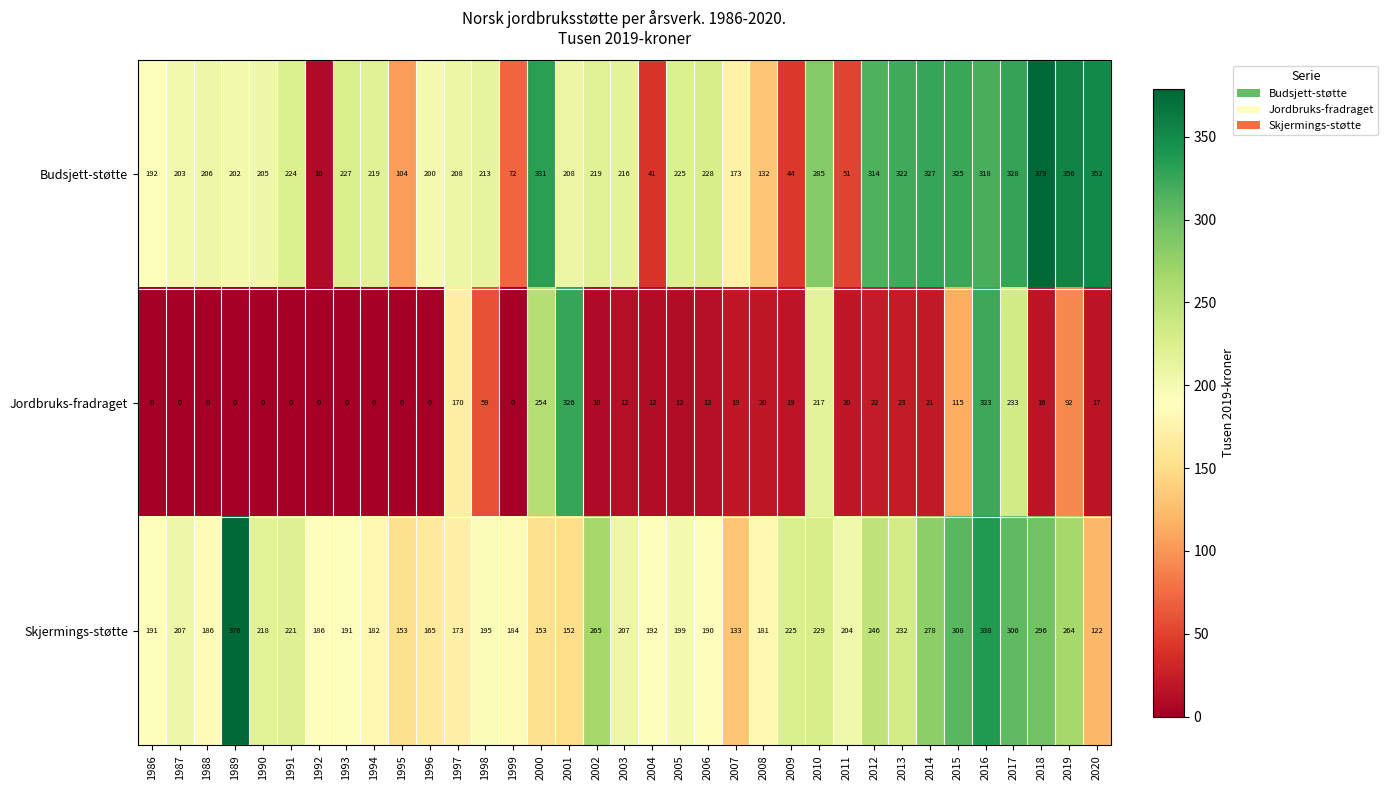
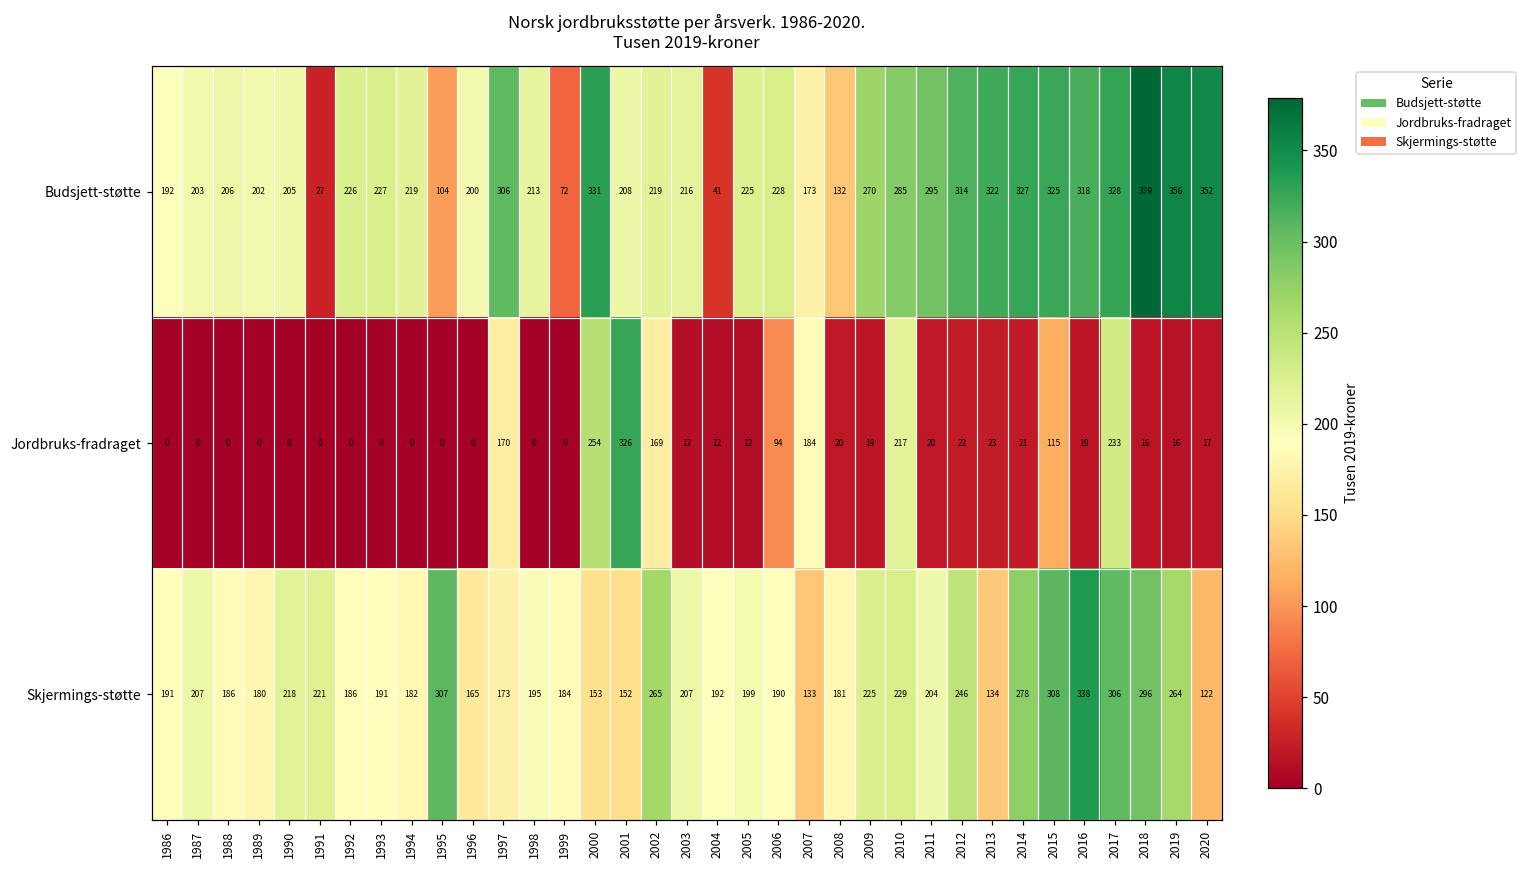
Budsjett-støtte, 1991: 224 -> 27
Budsjett-støtte, 1992: 10 -> 226
Budsjett-støtte, 1997: 208 -> 306
Budsjett-støtte, 2009: 44 -> 270
Budsjett-støtte, 2011: 51 -> 295
Jordbruks-fradraget, 1998: 59 -> 0
Jordbruks-fradraget, 2002: 10 -> 169
Jordbruks-fradraget, 2006: 12 -> 94
Jordbruks-fradraget, 2007: 19 -> 184
Jordbruks-fradraget, 2016: 323 -> 19
Jordbruks-fradraget, 2019: 92 -> 16
Skjermings-støtte, 1989: 376 -> 180
Skjermings-støtte, 1995: 153 -> 307
Skjermings-støtte, 2013: 232 -> 134
